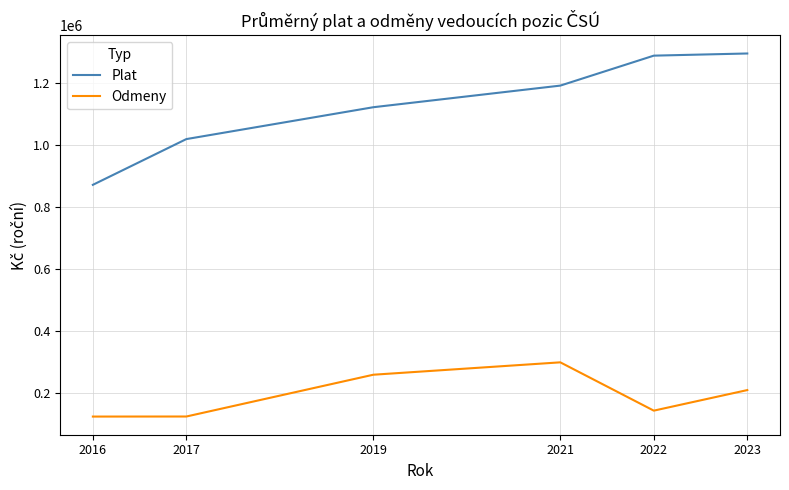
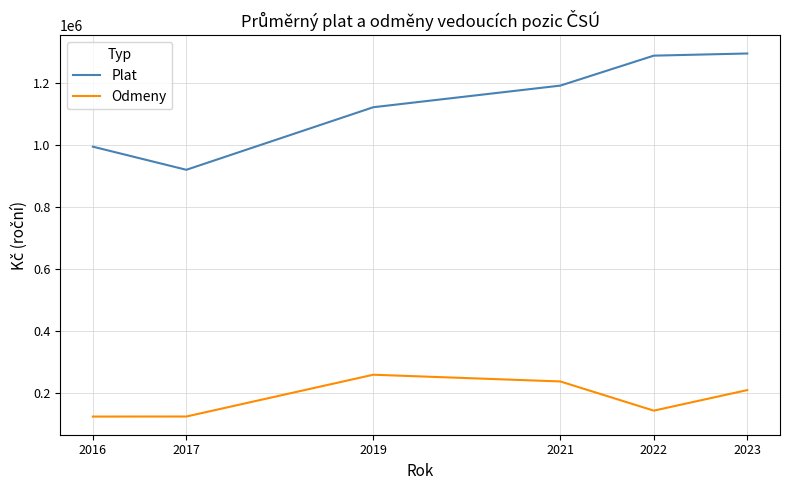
Plat, 2016: 870000 -> 1000000
Plat, 2017: 1020000 -> 920000
Odmeny, 2021: 300000 -> 240000
